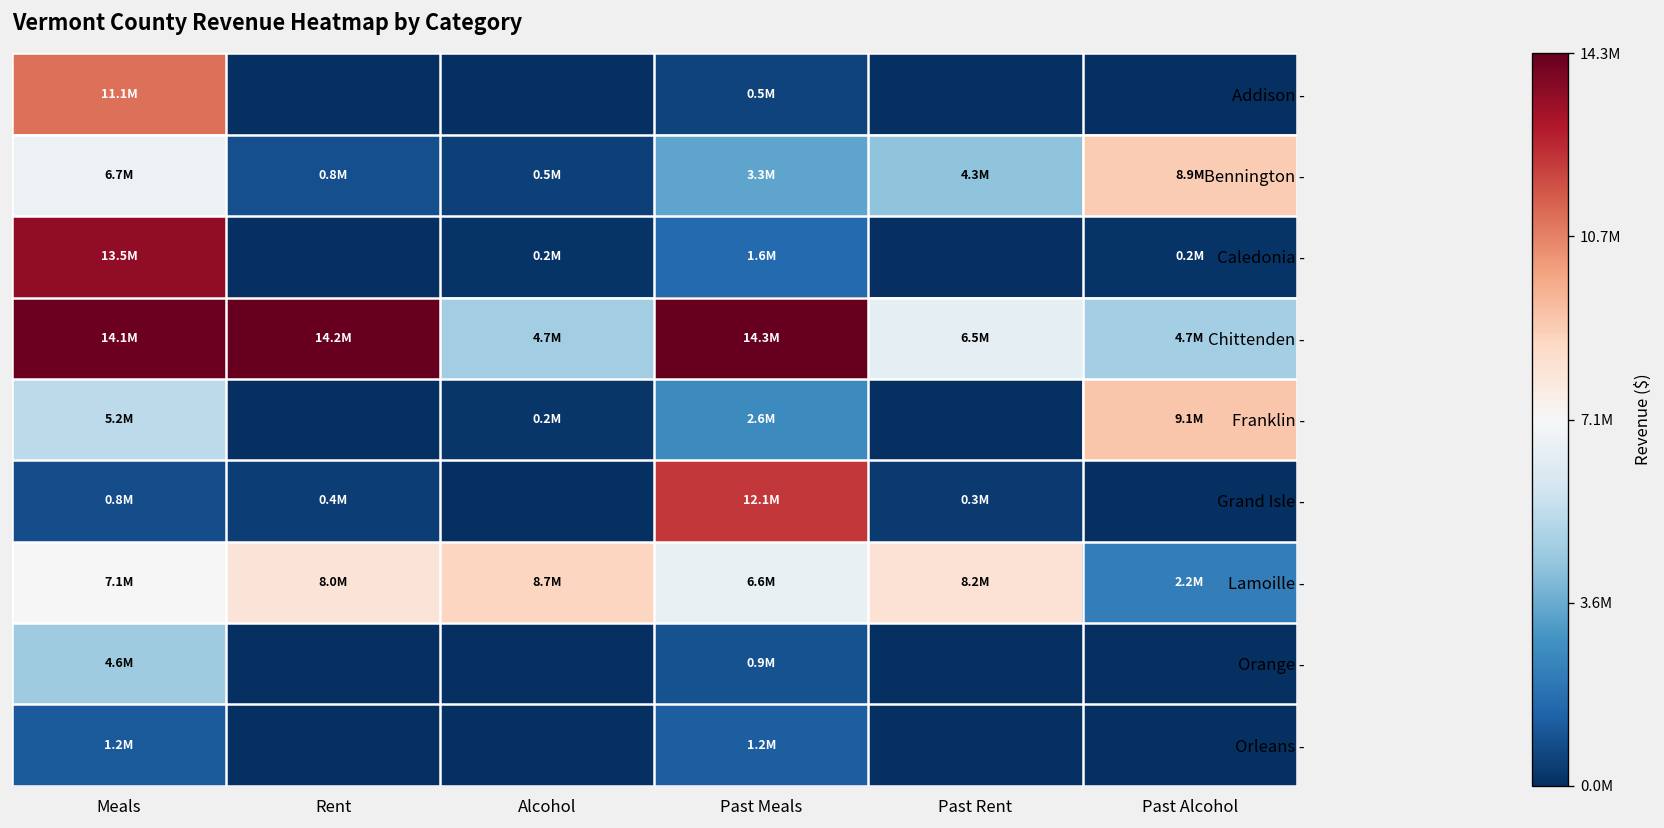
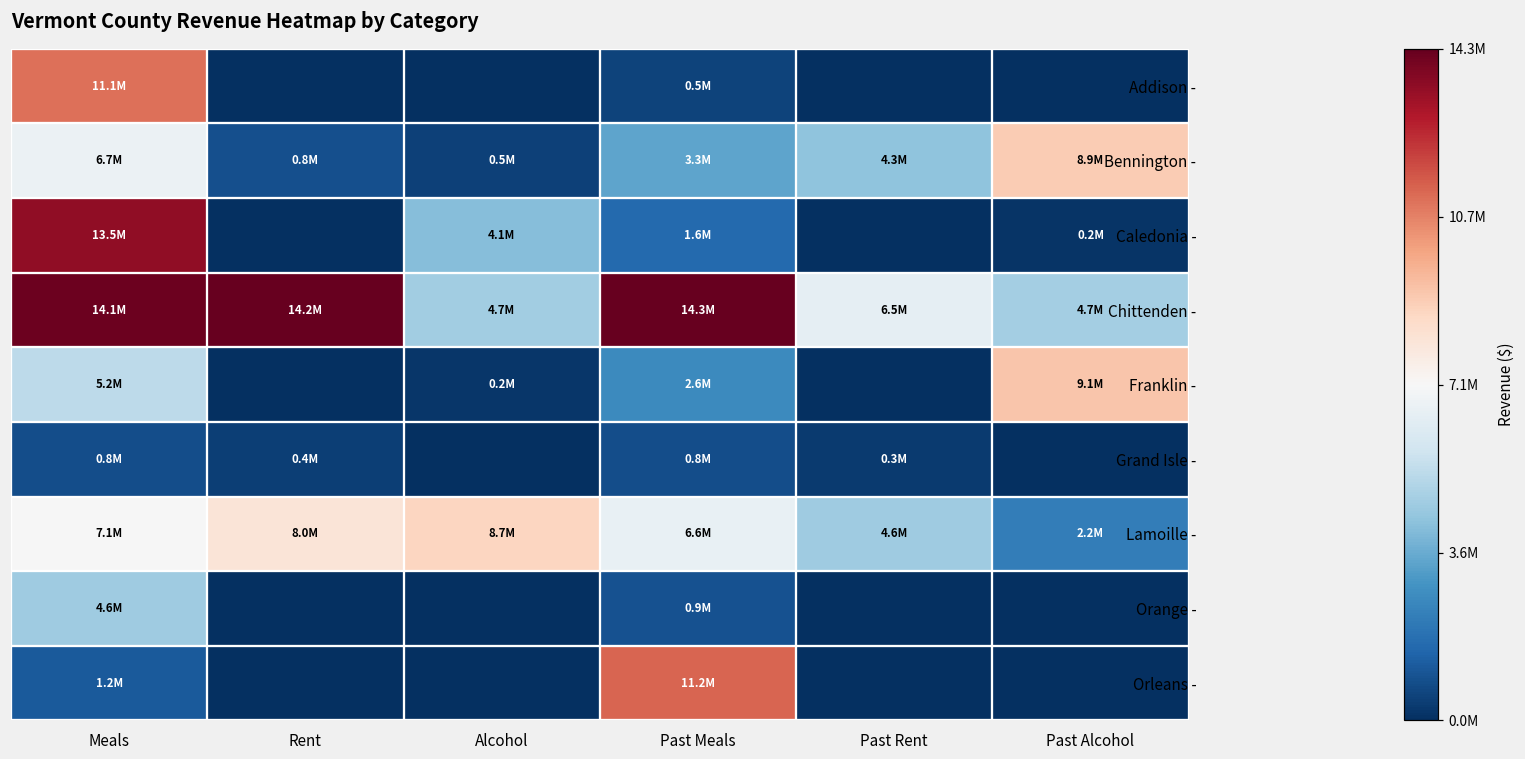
Caledonia -, Alcohol: 0.2M -> 4.1M
Grand Isle -, Past Meals: 12.1M -> 0.8M
Lamoille -, Past Rent: 8.2M -> 4.6M
Orleans -, Past Meals: 1.2M -> 11.2M
